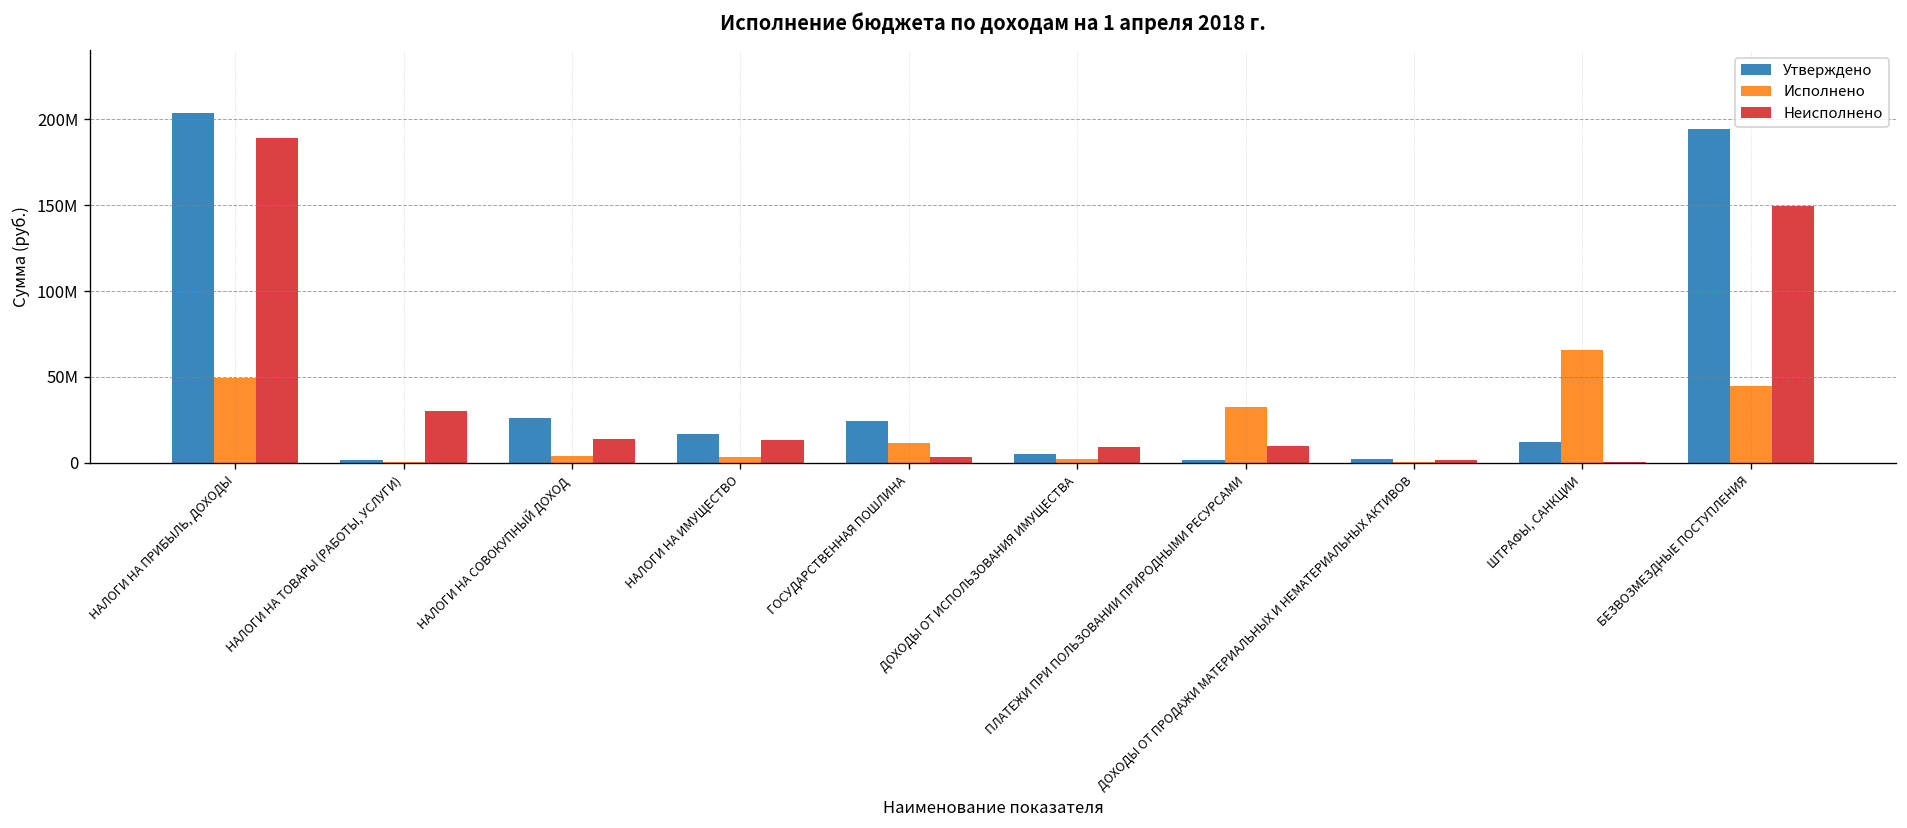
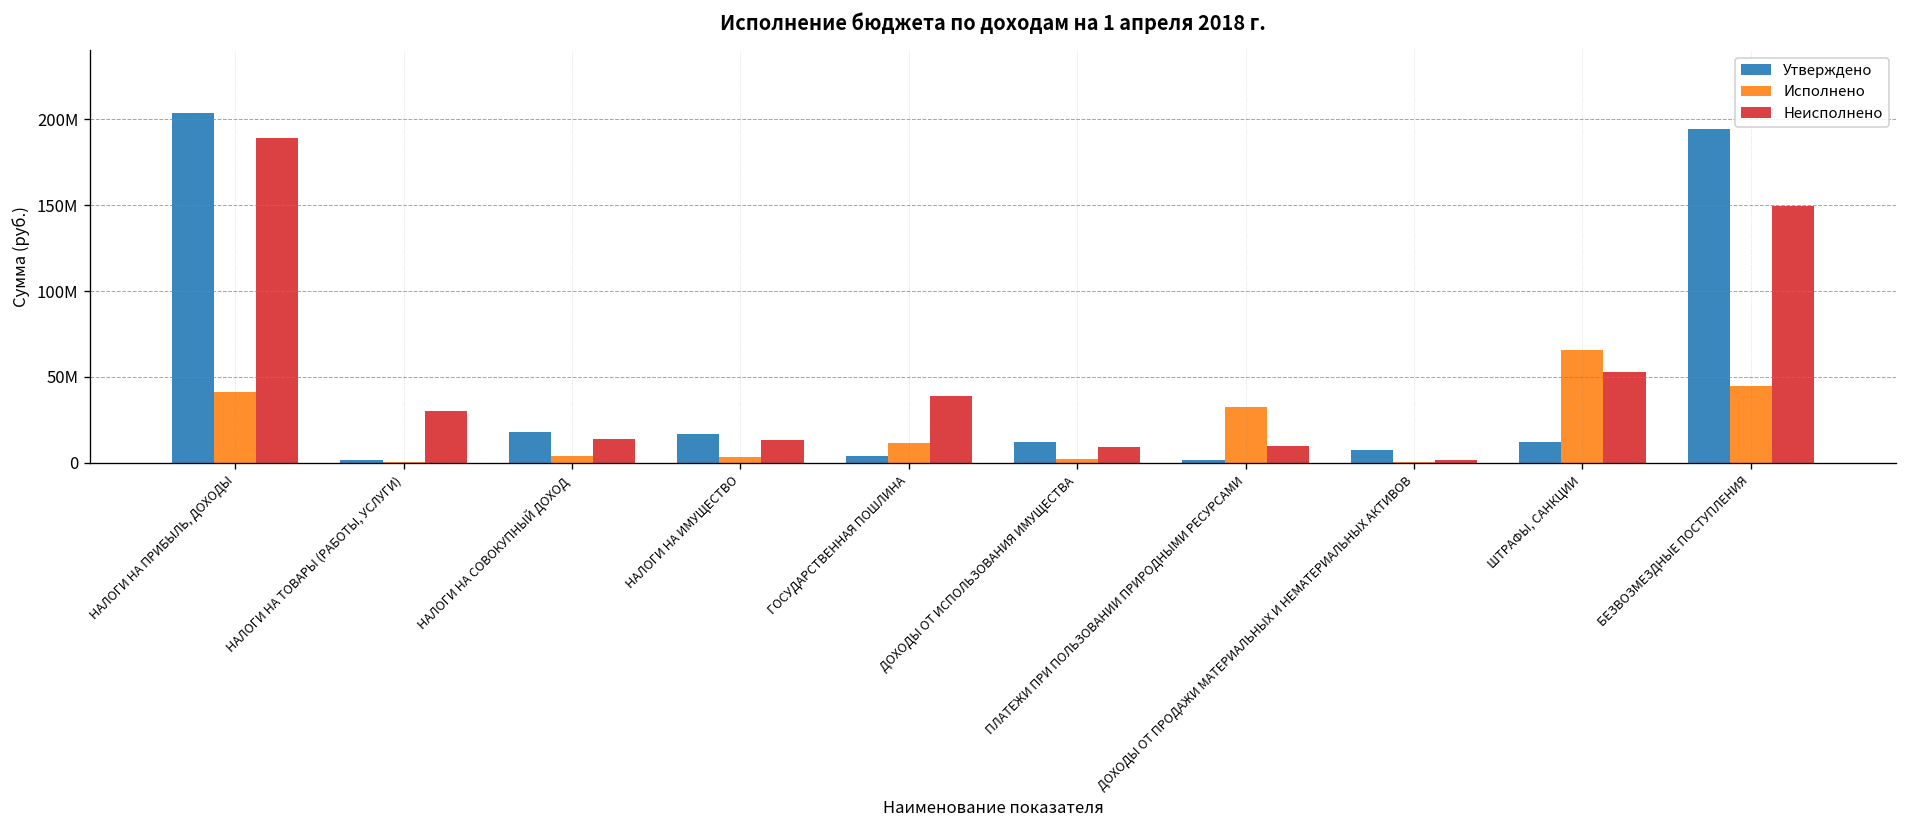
Исполнено, НАЛОГИ НА ПРИБЫЛЬ, ДОХОДЫ: 49М -> 41М
Утверждено, НАЛОГИ НА СОВОКУПНЫЙ ДОХОД: 26М -> 18М
Утверждено, ГОСУДАРСТВЕННАЯ ПОШЛИНА: 24М -> 4М
Неисполнено, ГОСУДАРСТВЕННАЯ ПОШЛИНА: 3М -> 39М
Утверждено, ДОХОДЫ ОТ ИСПОЛЬЗОВАНИЯ ИМУЩЕСТВА: 5М -> 12М
Утверждено, ДОХОДЫ ОТ ПРОДАЖИ МАТЕРИАЛЬНЫХ И НЕМАТЕРИАЛЬНЫХ АКТИВОВ: 2М -> 8М
Неисполнено, ШТРАФЫ, САНКЦИИ: 1М -> 53М
